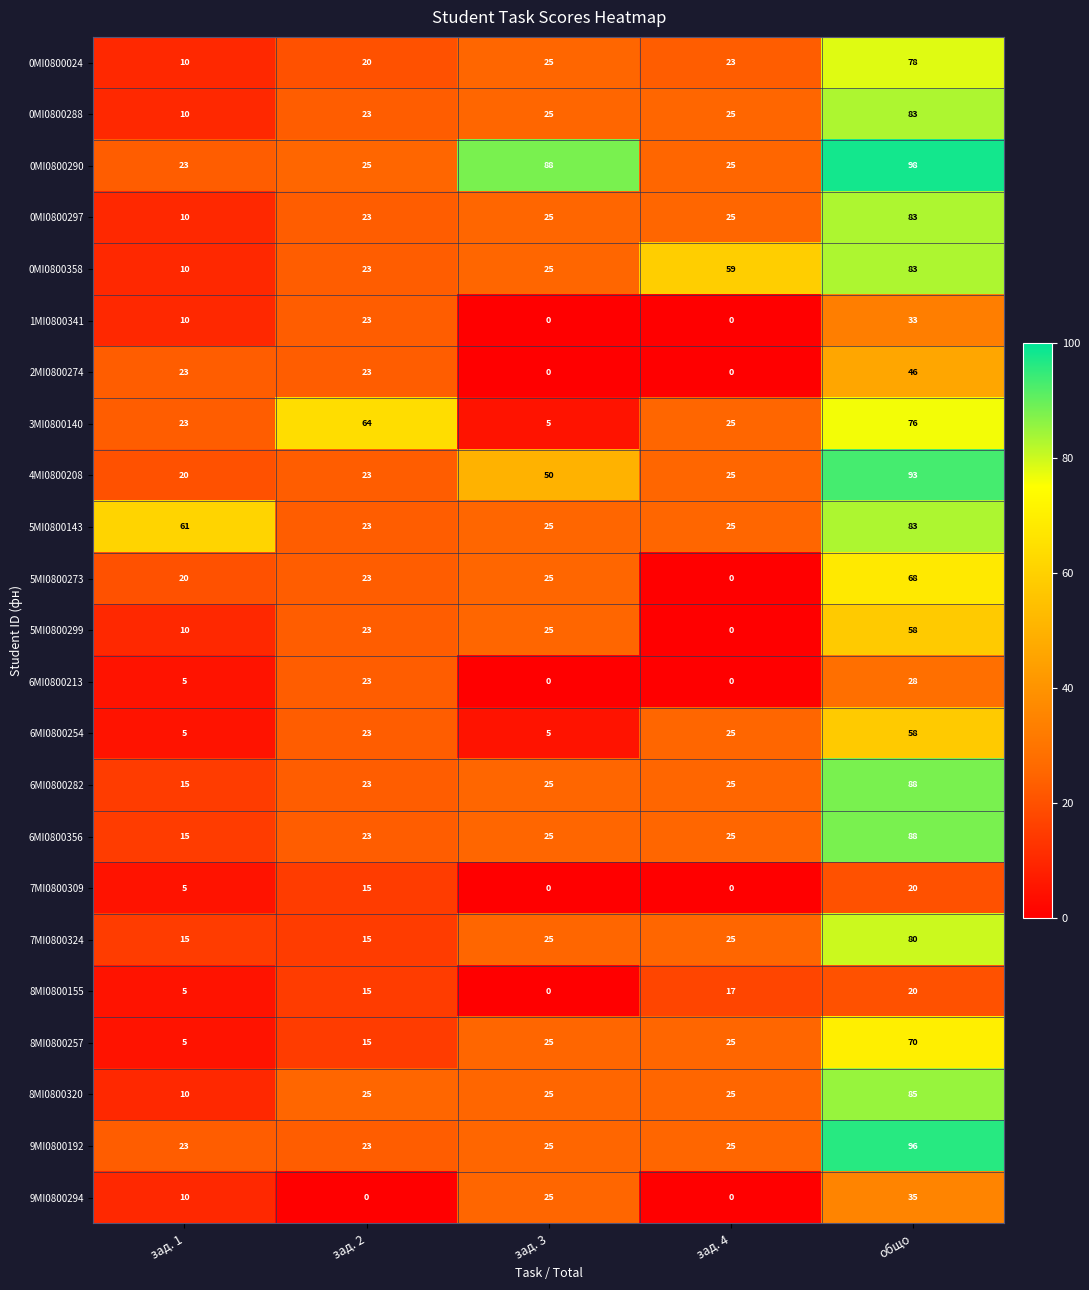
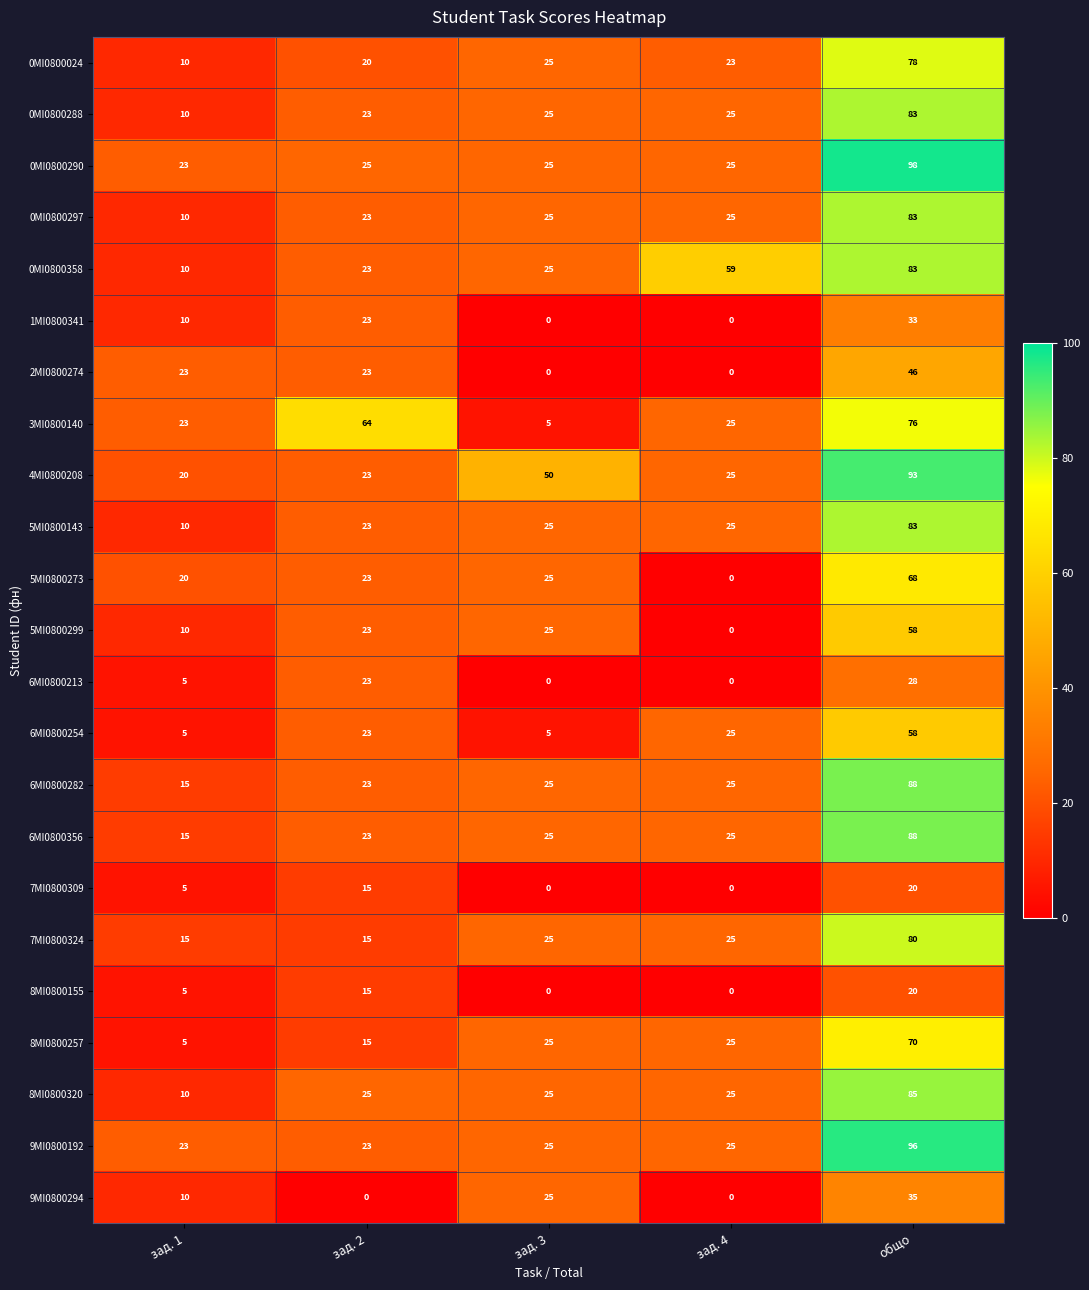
0MI0800290, зад. 3: 88 -> 25
5MI0800143, зад. 1: 61 -> 10
8MI0800155, зад. 4: 17 -> 0
